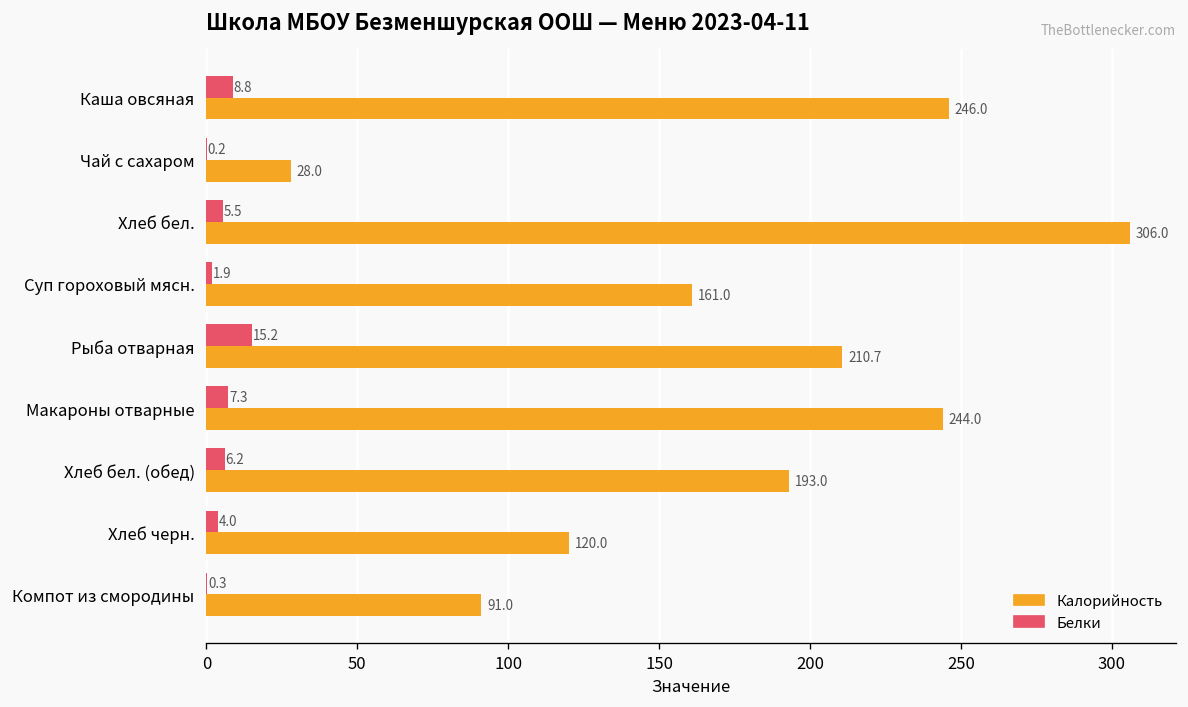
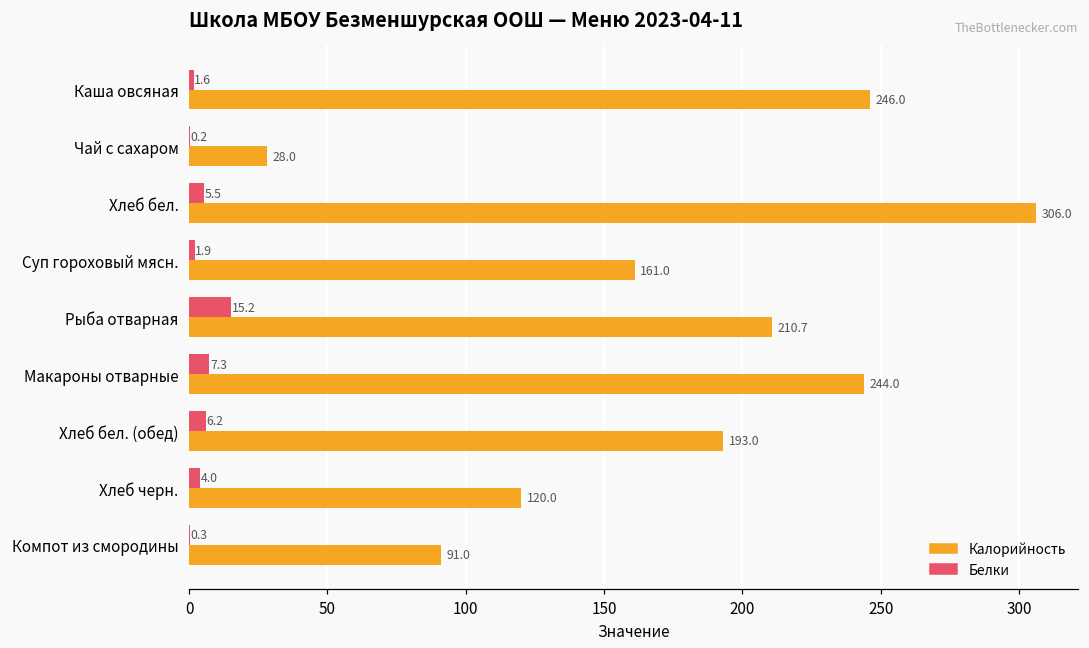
Белки, Каша овсяная: 8.8 -> 1.6
